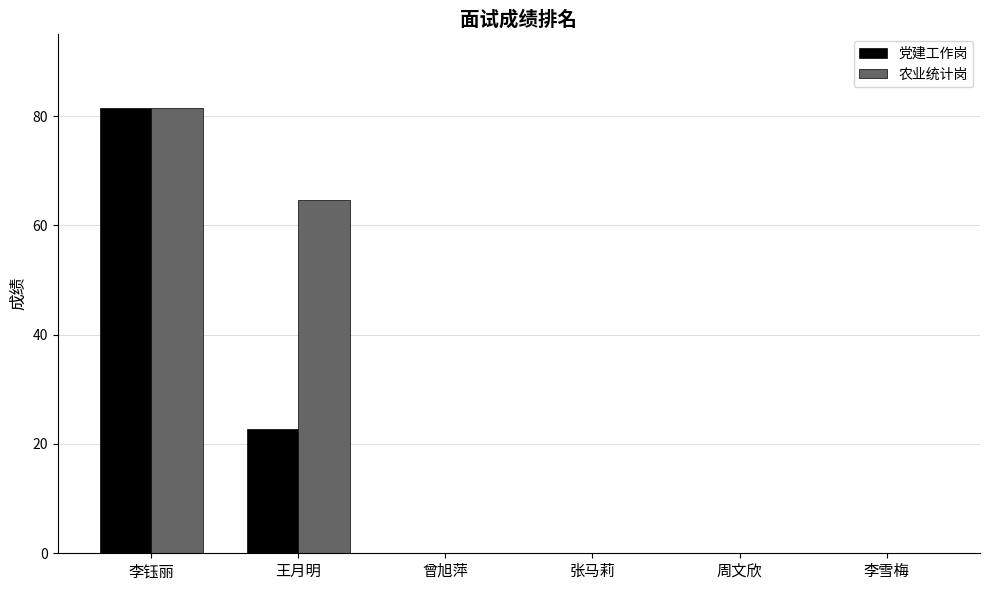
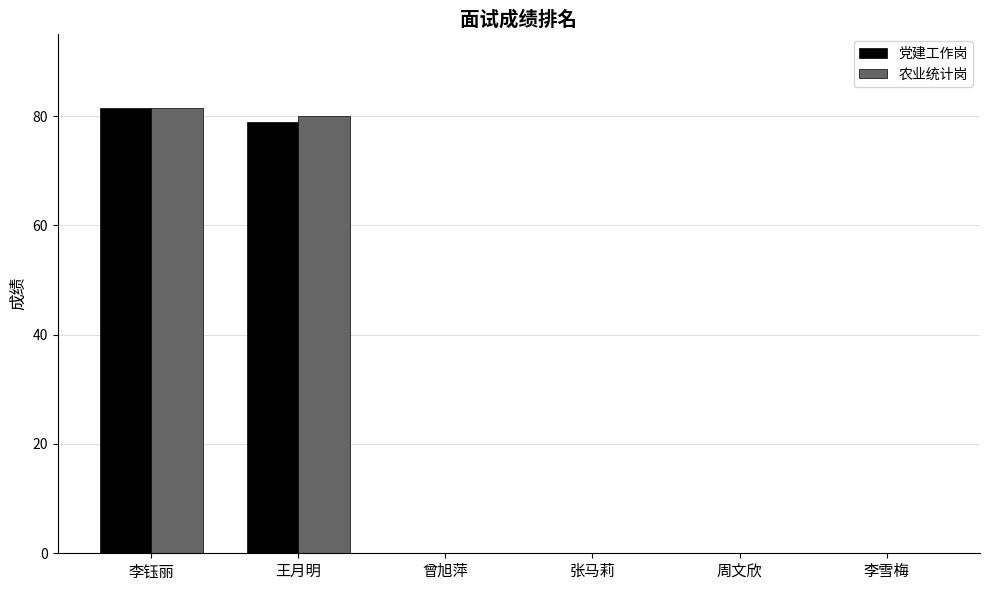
党建工作岗, 王月明: 23 -> 79
农业统计岗, 王月明: 65 -> 80
